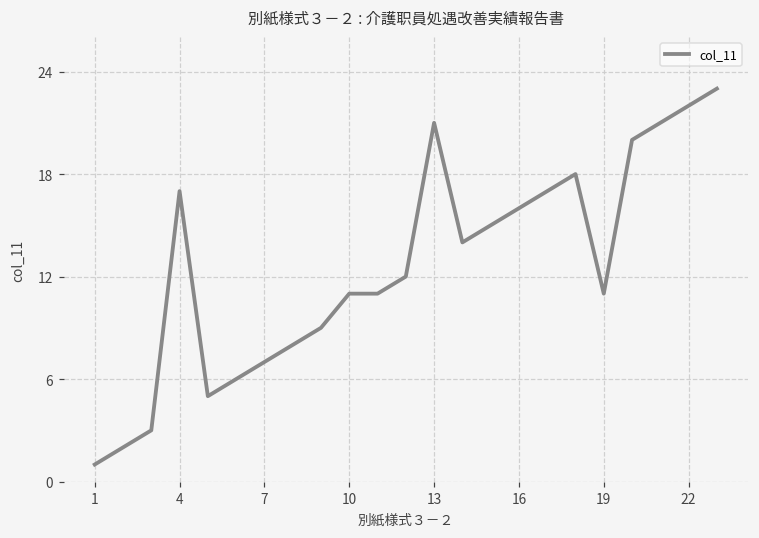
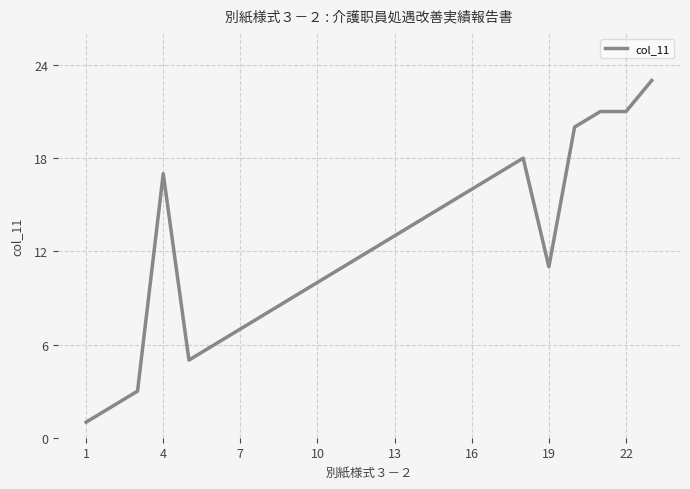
10: 11 -> 10
13: 21 -> 13
22: 22 -> 21
